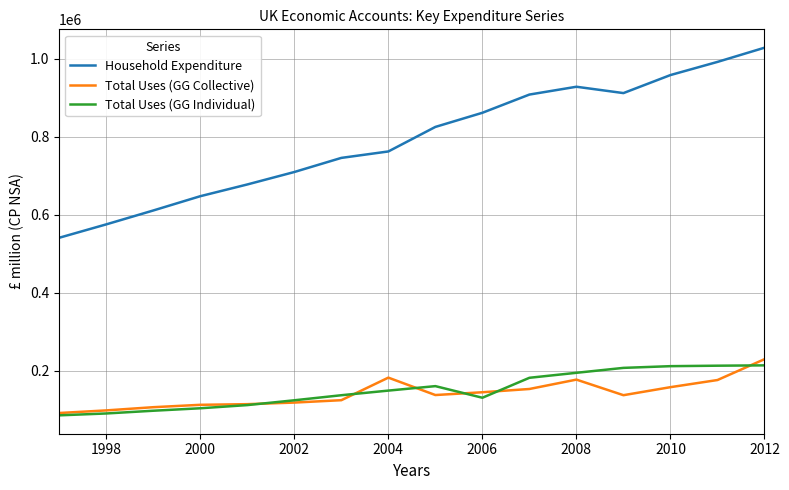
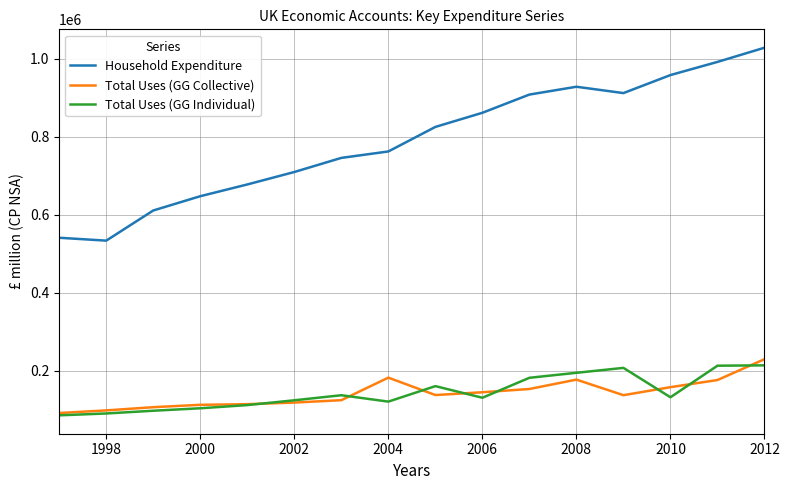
Household Expenditure, 1998: 580000 -> 530000
Total Uses (GG Individual), 2004: 150000 -> 120000
Total Uses (GG Individual), 2010: 210000 -> 130000
